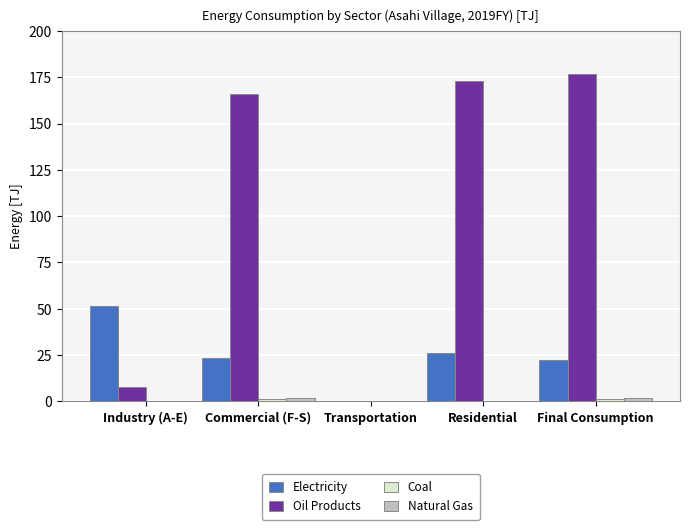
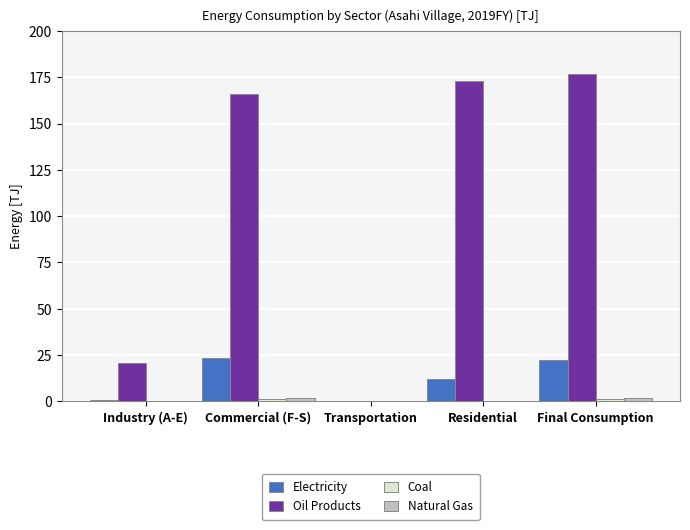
Electricity, Industry (A-E): 51 -> 1
Oil Products, Industry (A-E): 8 -> 21
Electricity, Residential: 26 -> 12
